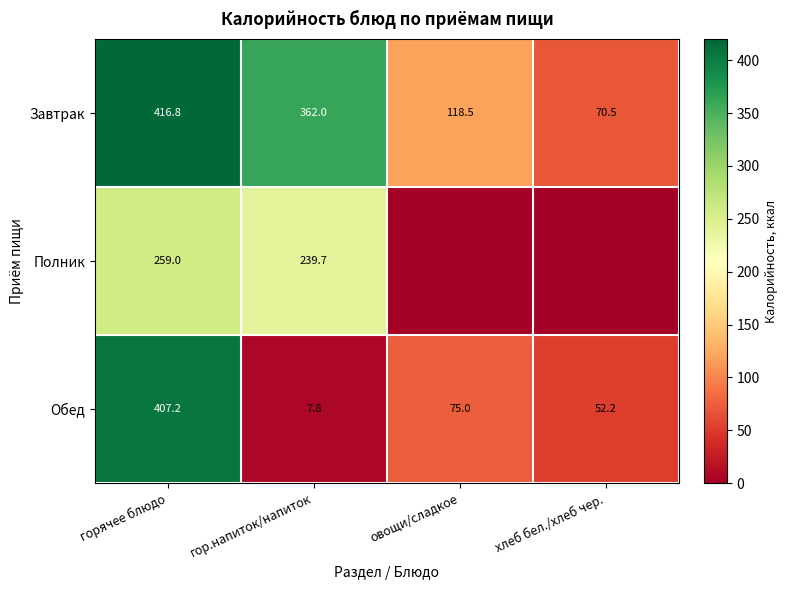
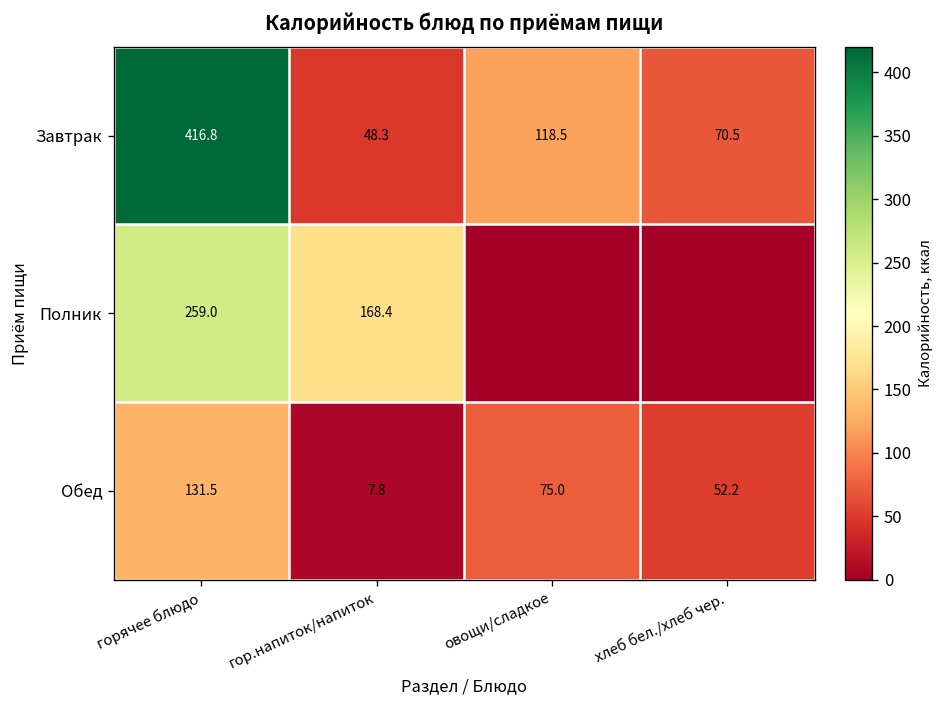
Завтрак, гор.напиток/напиток: 362.0 -> 48.3
Полник, гор.напиток/напиток: 239.7 -> 168.4
Обед, горячее блюдо: 407.2 -> 131.5
